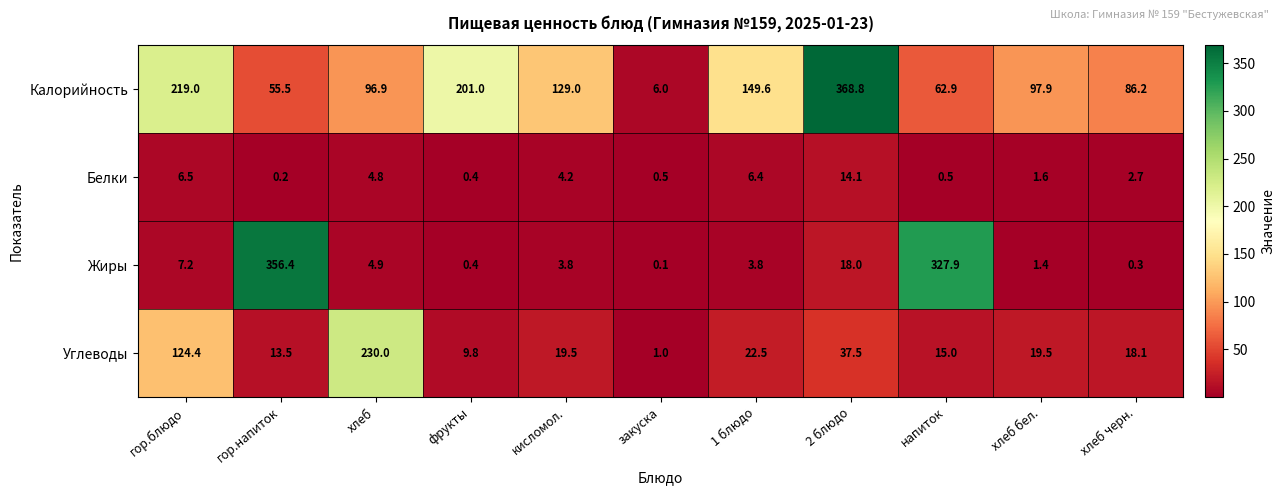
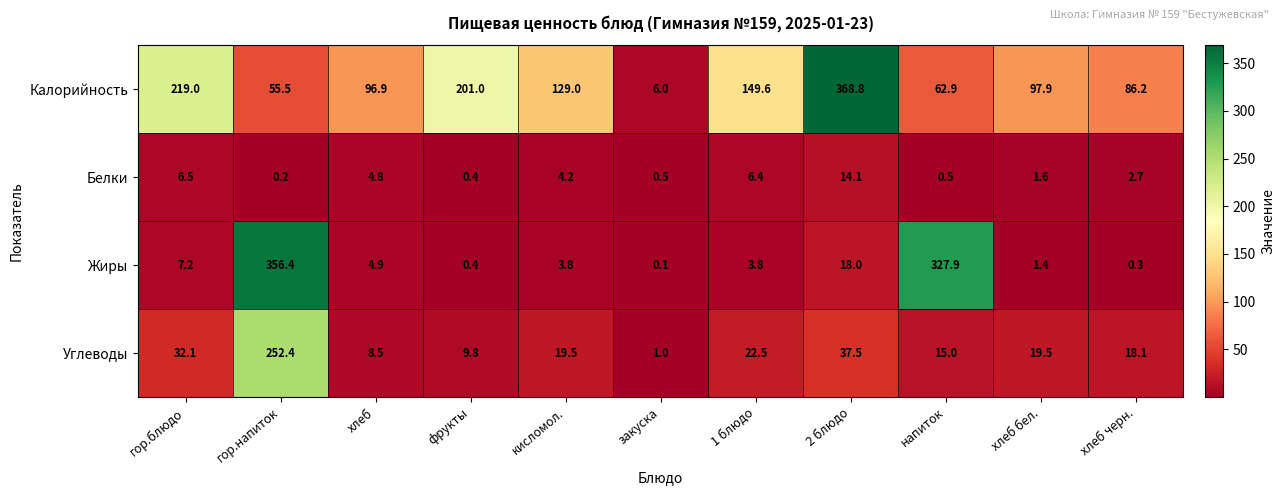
Углеводы, гор.блюдо: 124.4 -> 32.1
Углеводы, гор.напиток: 13.5 -> 252.4
Углеводы, хлеб: 230.0 -> 8.5
